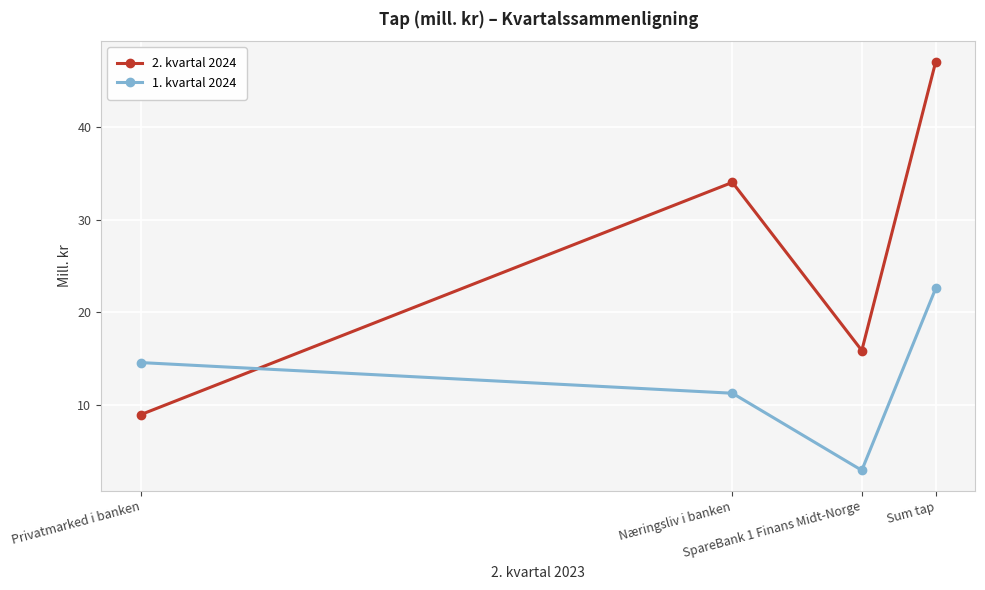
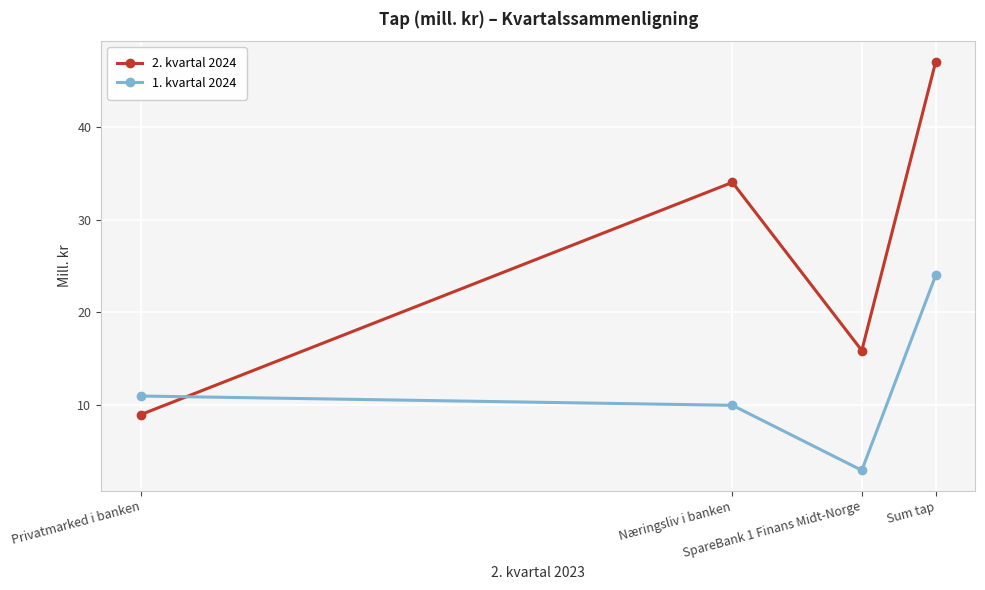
1. kvartal 2024, Privatmarked i banken: 15 -> 11
1. kvartal 2024, Næringsliv i banken: 11 -> 10
1. kvartal 2024, Sum tap: 23 -> 24
